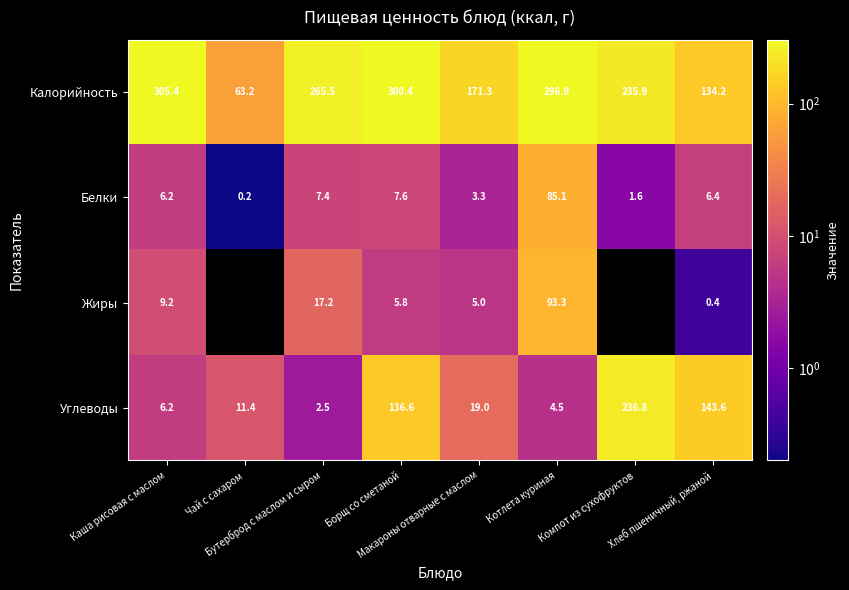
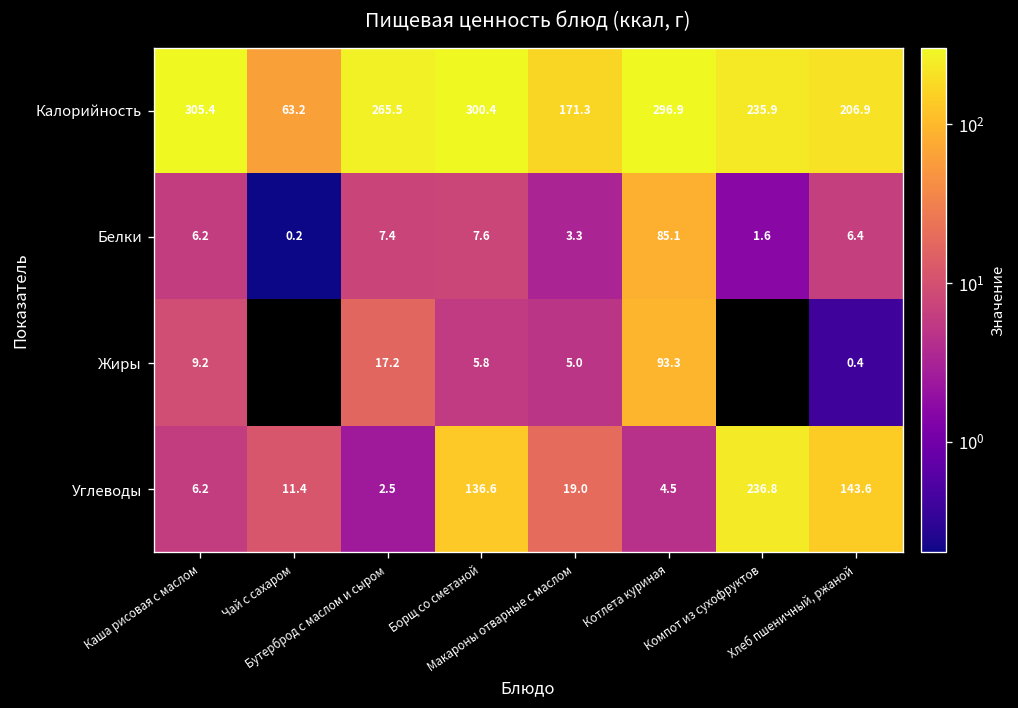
Калорийность, Хлеб пшеничный, ржаной: 134.2 -> 206.9
